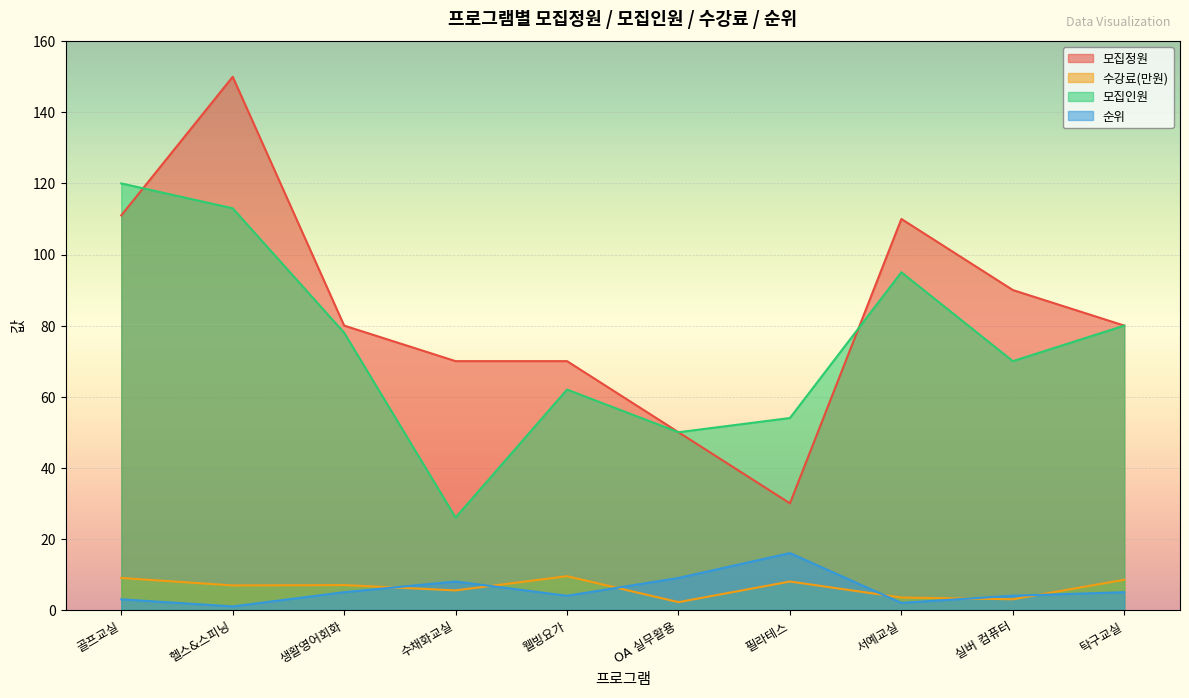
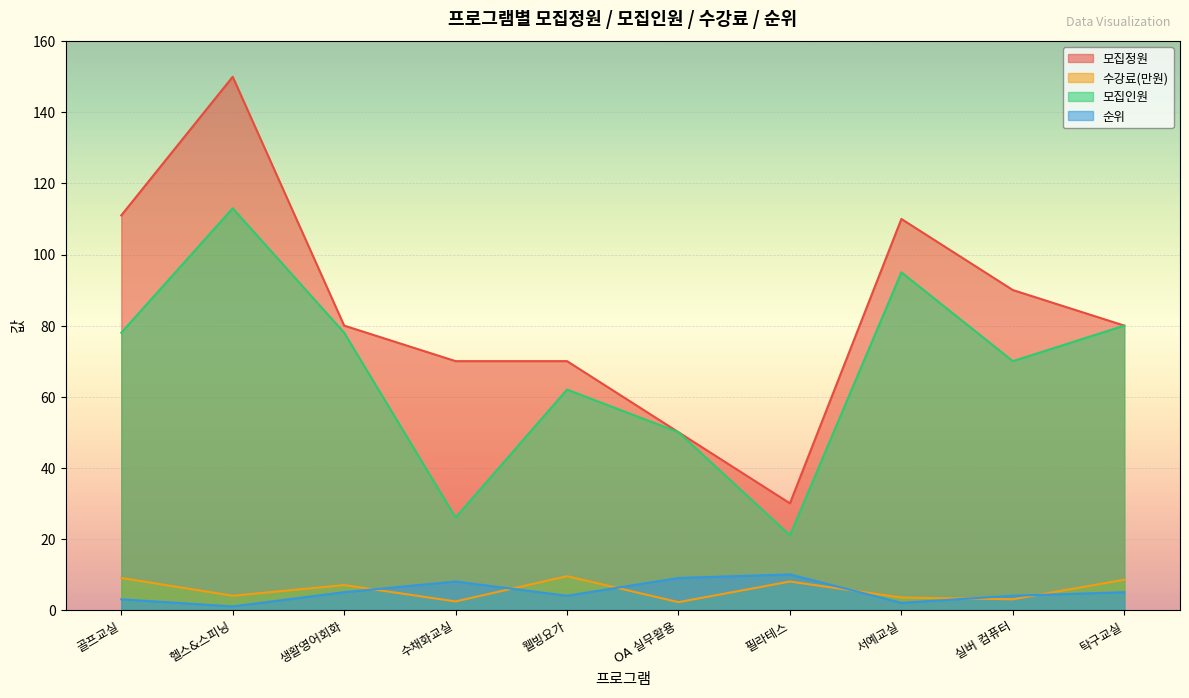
모집인원, 골프교실: 120 -> 78
수강료(만원), 헬스&스피닝: 7 -> 4
수강료(만원), 수채화교실: 6 -> 2
모집인원, 필라테스: 54 -> 21
순위, 필라테스: 16 -> 10
